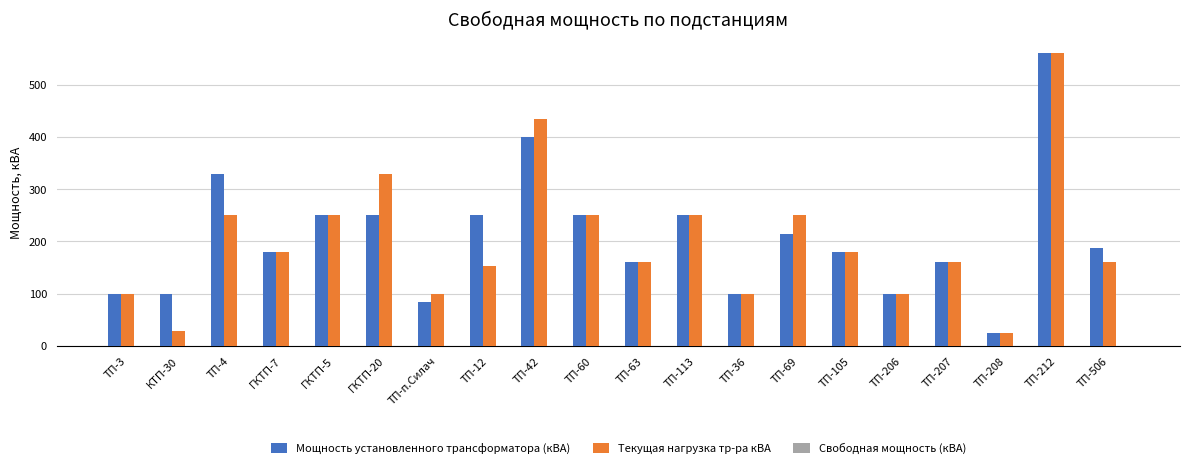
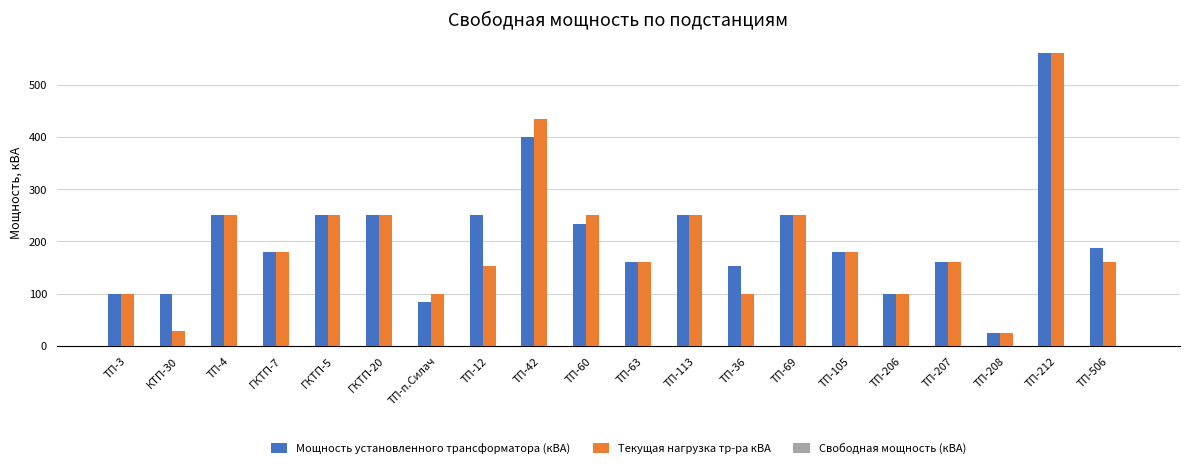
Мощность установленного трансформатора (кВА), ТП-4: 330 -> 250
Текущая нагрузка тр-ра кВА, ГКТП-20: 330 -> 250
Мощность установленного трансформатора (кВА), ТП-60: 250 -> 230
Мощность установленного трансформатора (кВА), ТП-36: 100 -> 150
Мощность установленного трансформатора (кВА), ТП-69: 220 -> 250
